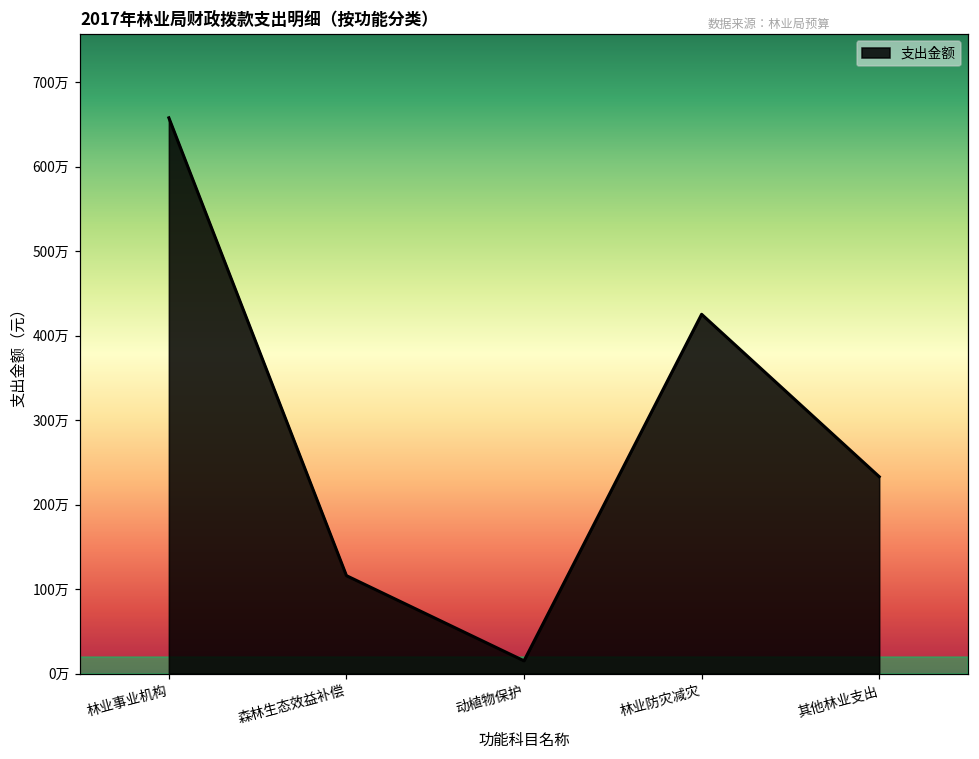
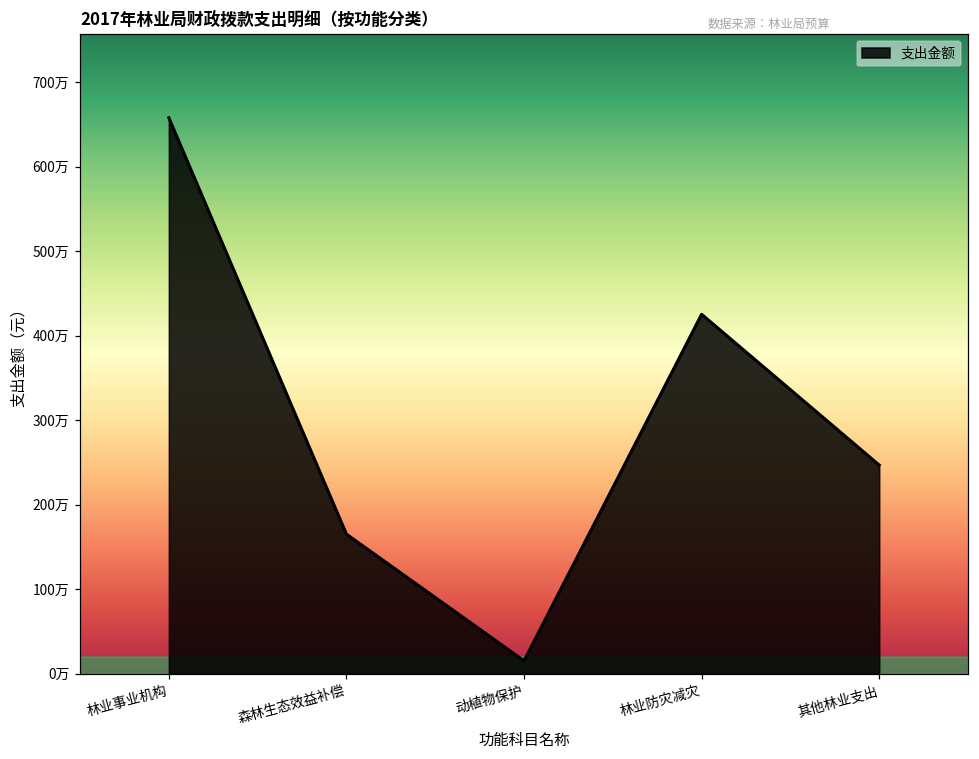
森林生态效益补偿: 120万 -> 170万
其他林业支出: 230万 -> 250万
